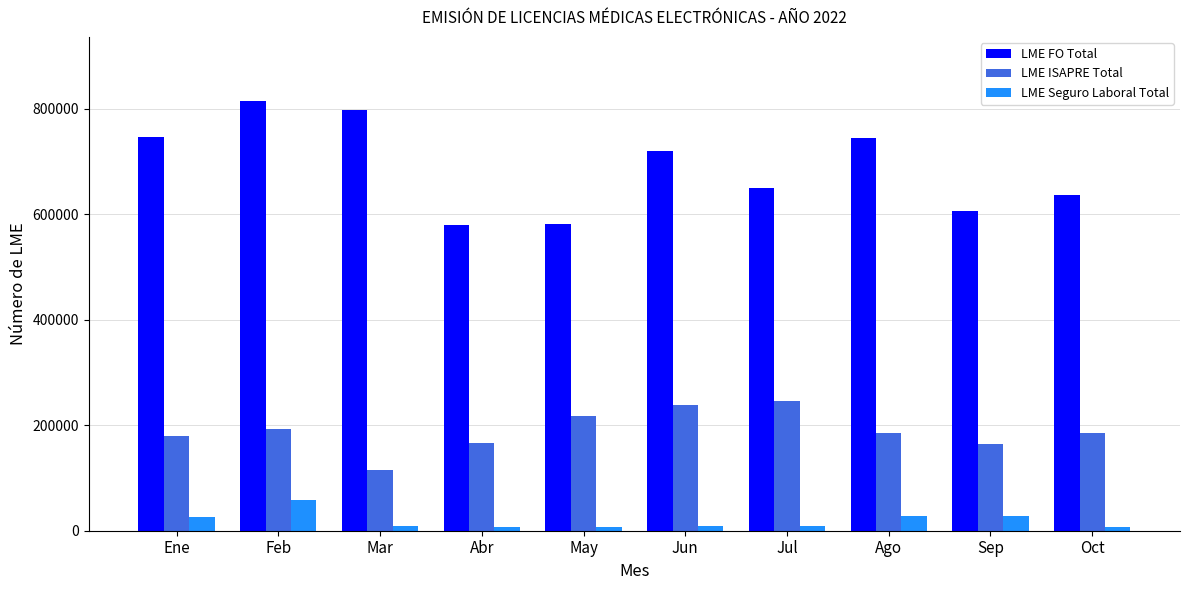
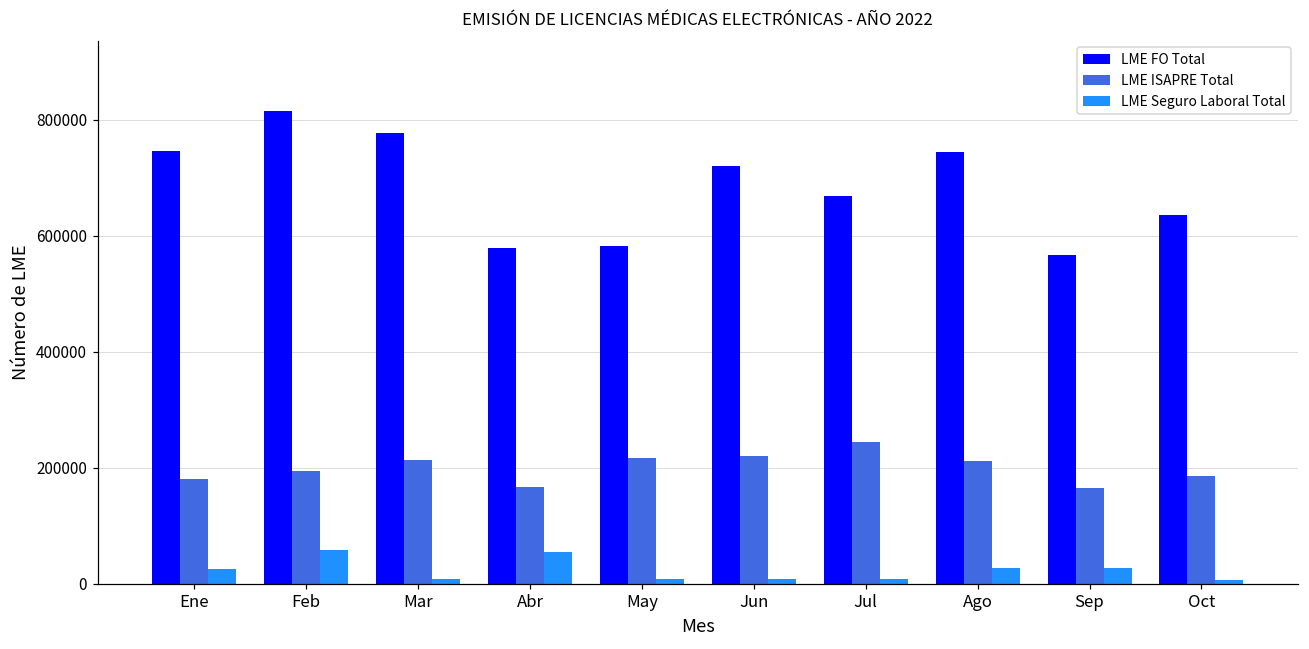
LME FO Total, Mar: 800000 -> 780000
LME ISAPRE Total, Mar: 110000 -> 210000
LME Seguro Laboral Total, Abr: 10000 -> 50000
LME ISAPRE Total, Jun: 240000 -> 220000
LME FO Total, Jul: 650000 -> 670000
LME ISAPRE Total, Ago: 190000 -> 210000
LME FO Total, Sep: 610000 -> 570000
